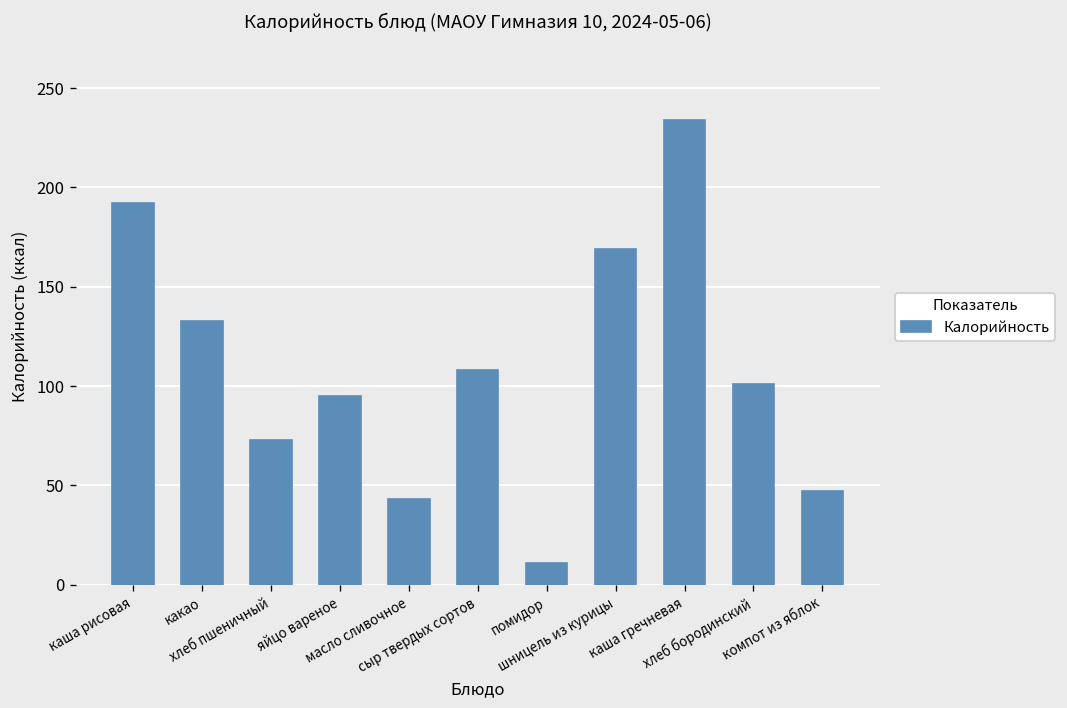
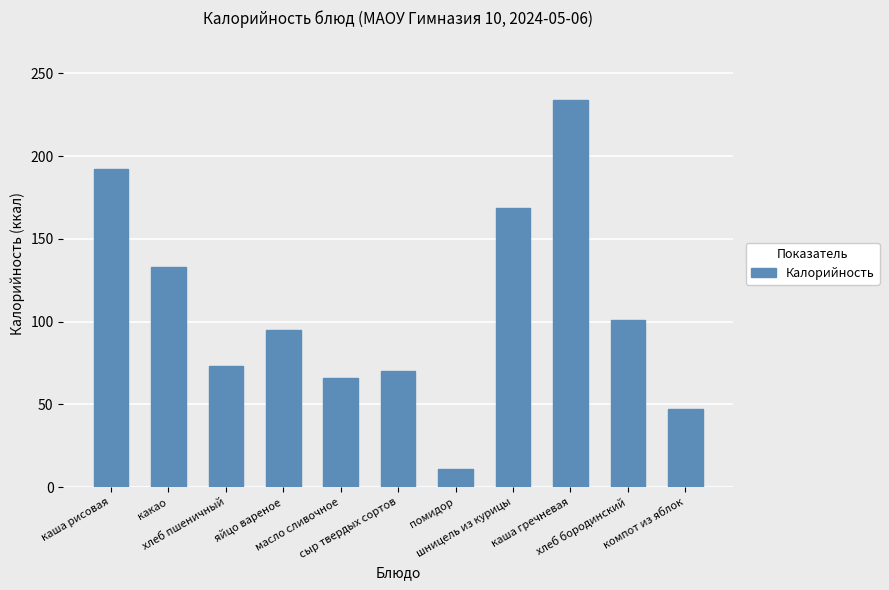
масло сливочное: 43 -> 66
сыр твердых сортов: 108 -> 70
